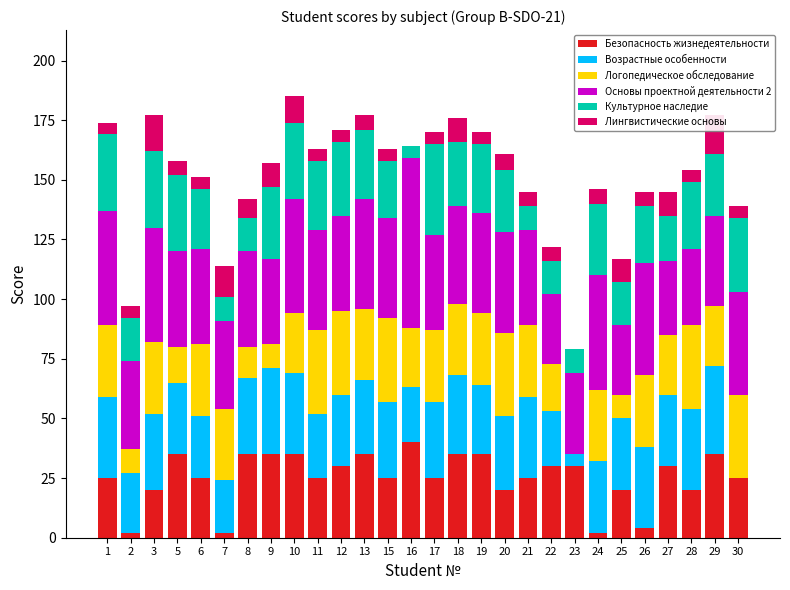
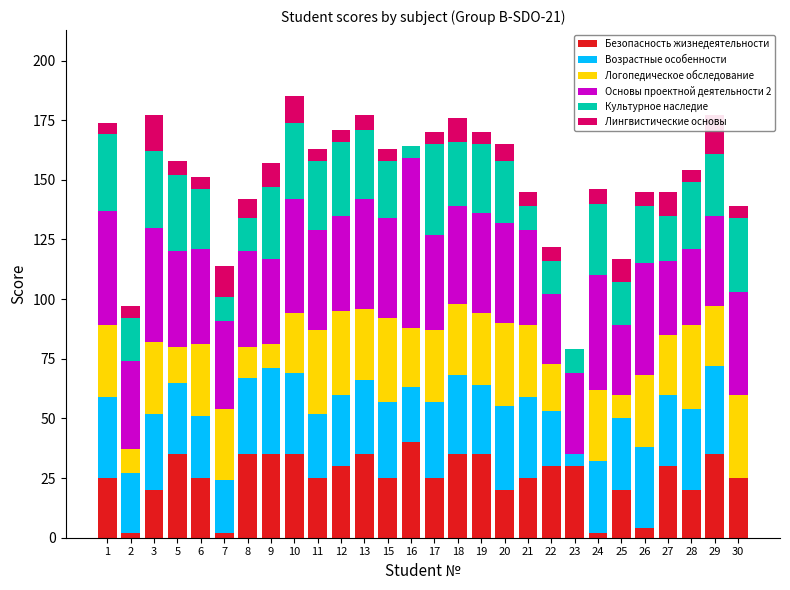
Возрастные особенности, 20: 31 -> 35
